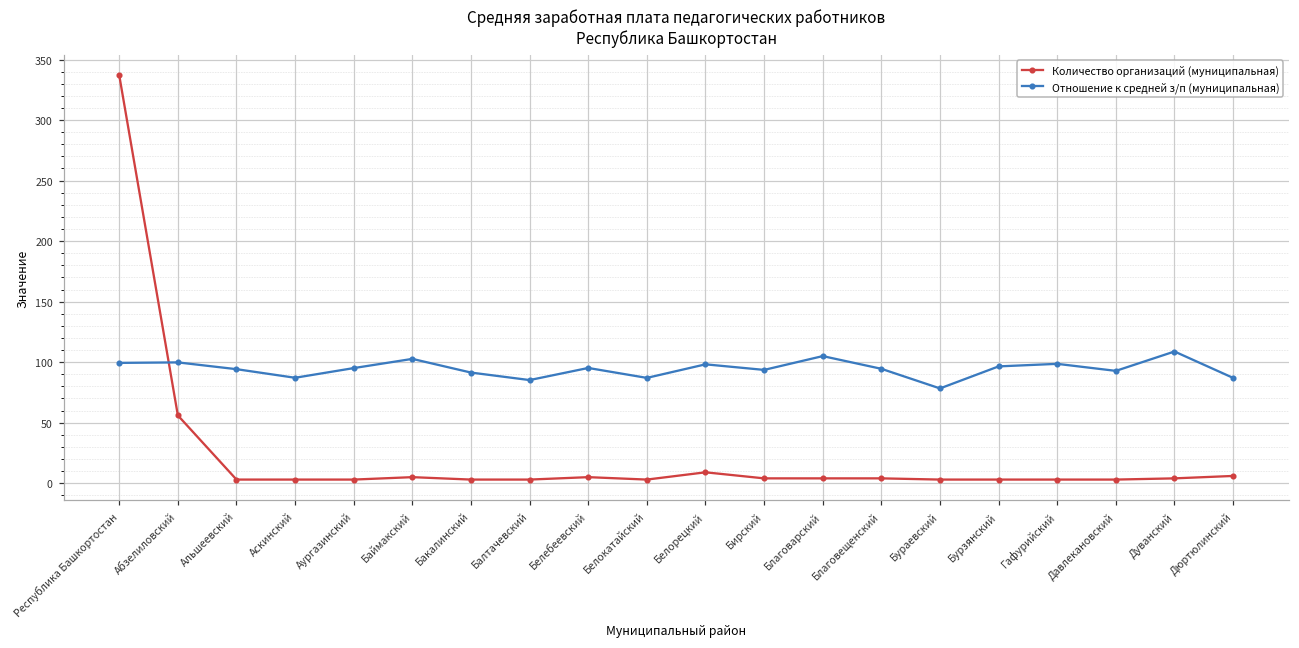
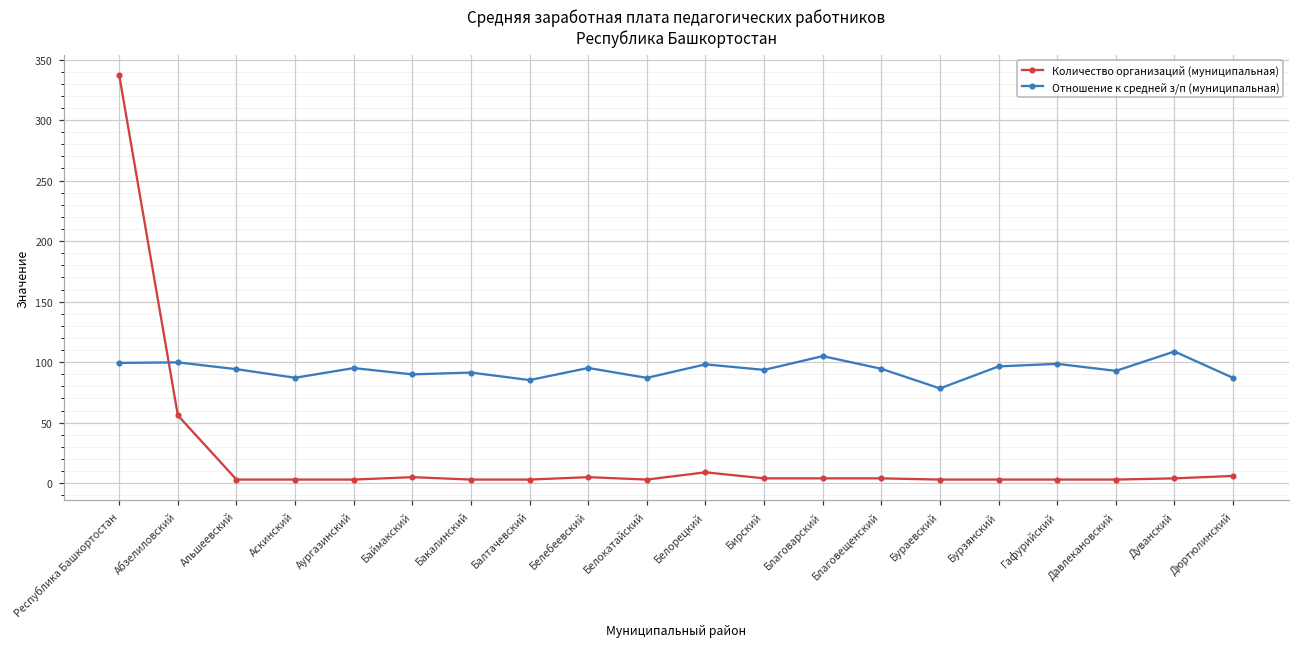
Отношение к средней з/п (муниципальная), Баймакский: 103 -> 90
